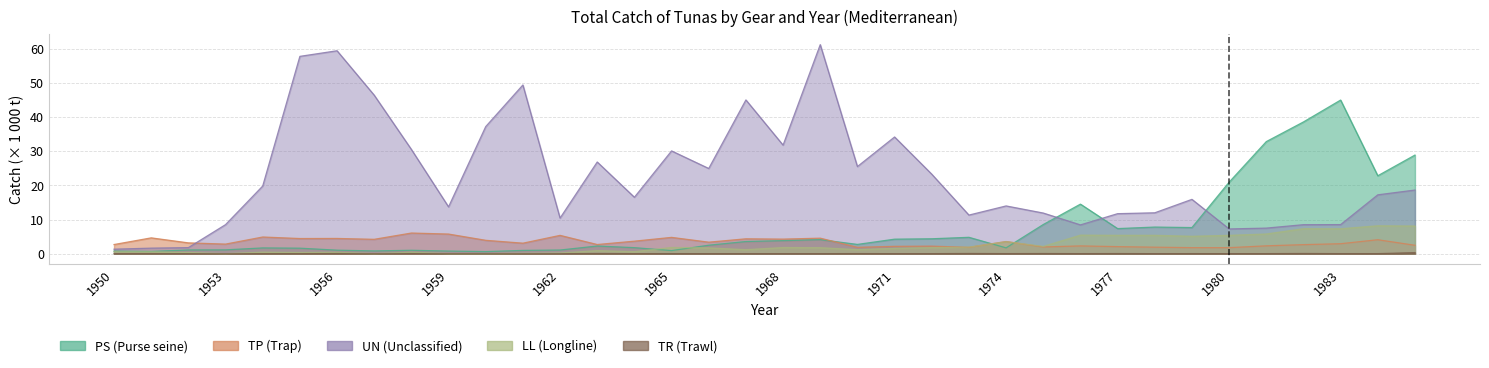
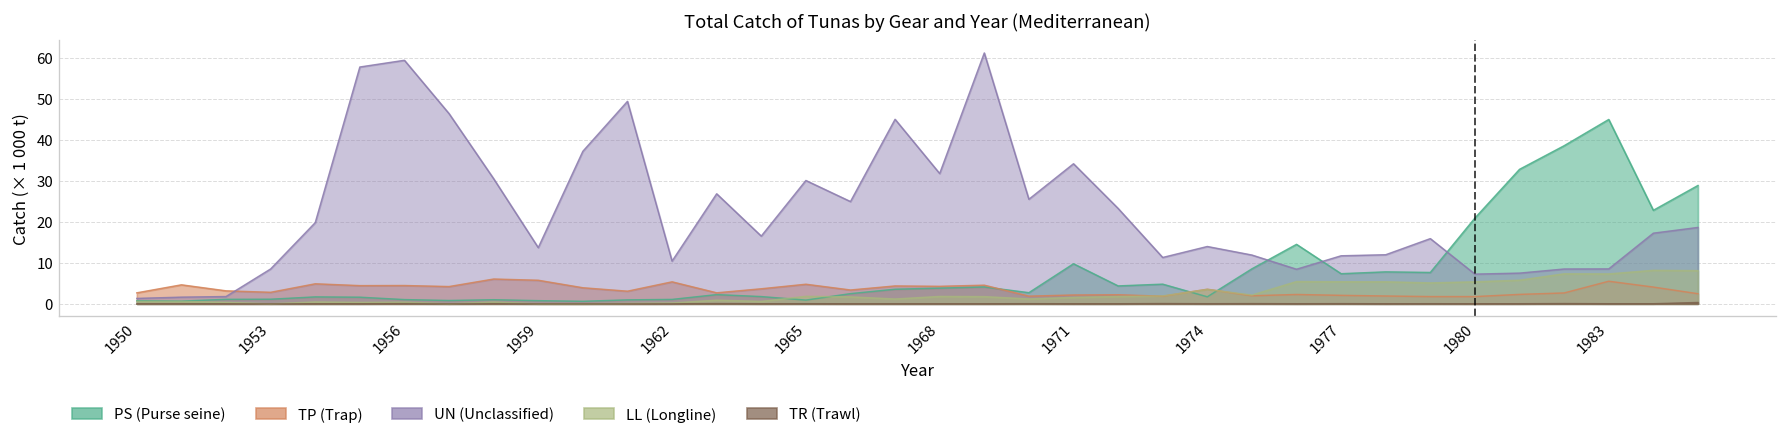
PS (Purse seine), 1971: 4 -> 10
TP (Trap), 1983: 3 -> 6
